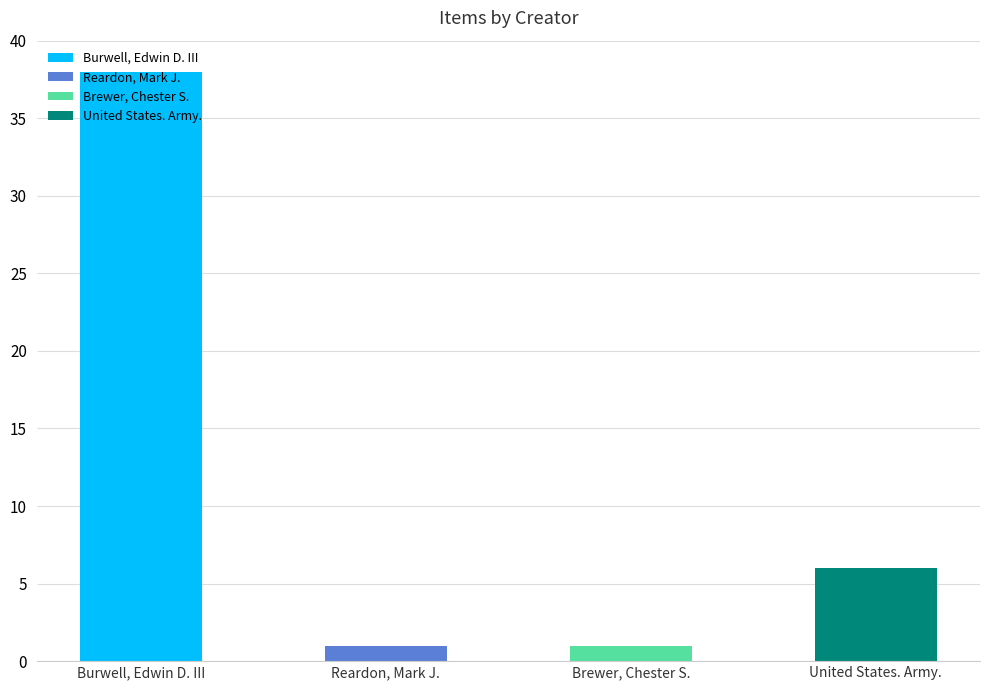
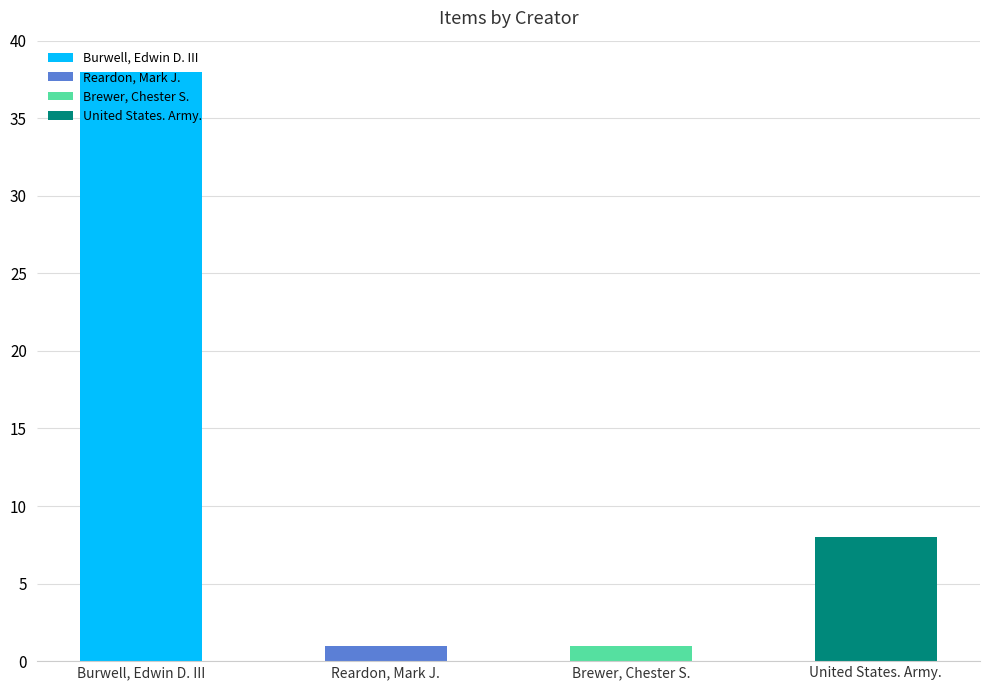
United States. Army., United States. Army.: 6 -> 8
